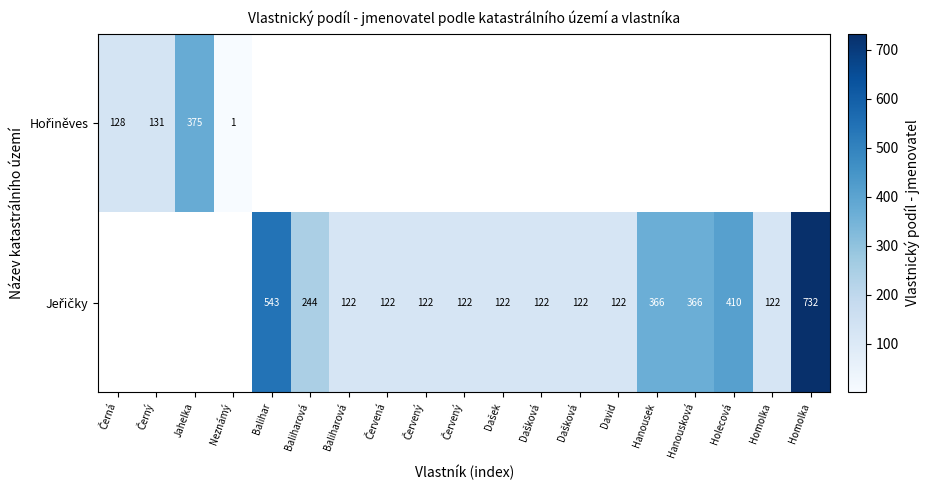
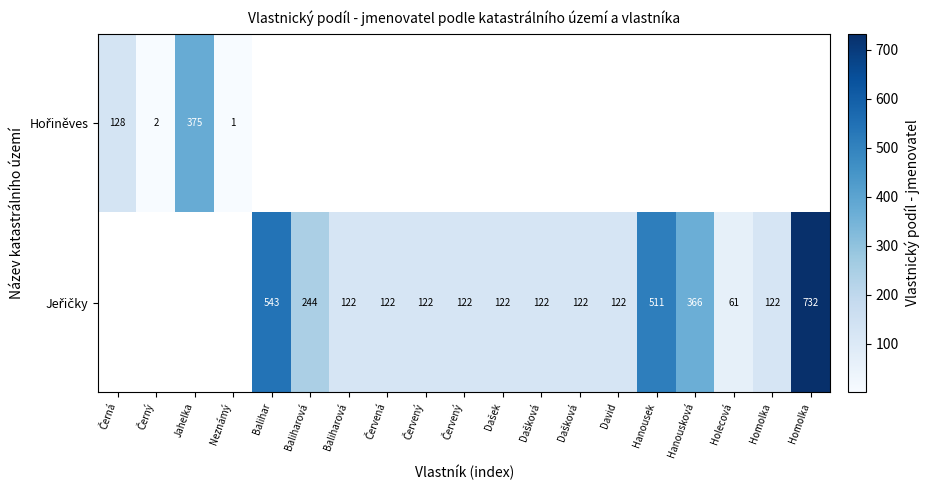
Hořiněves, Černý: 131 -> 2
Jeřičky, Hanousek: 366 -> 511
Jeřičky, Holecová: 410 -> 61
